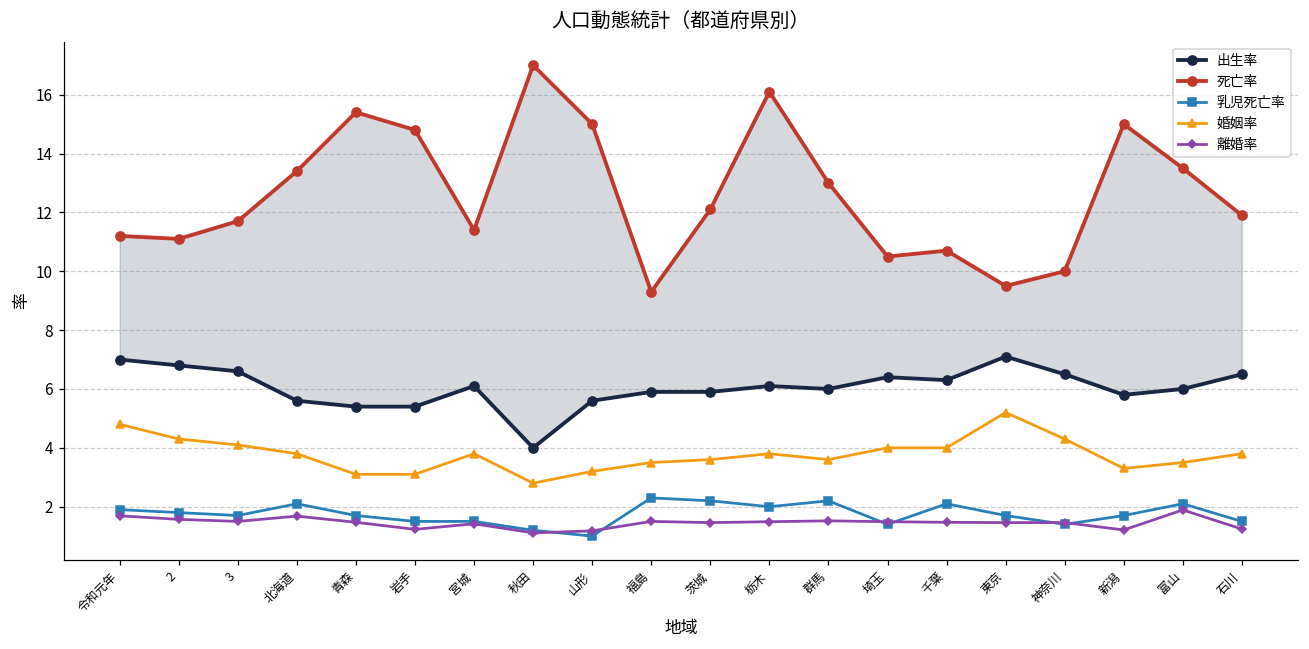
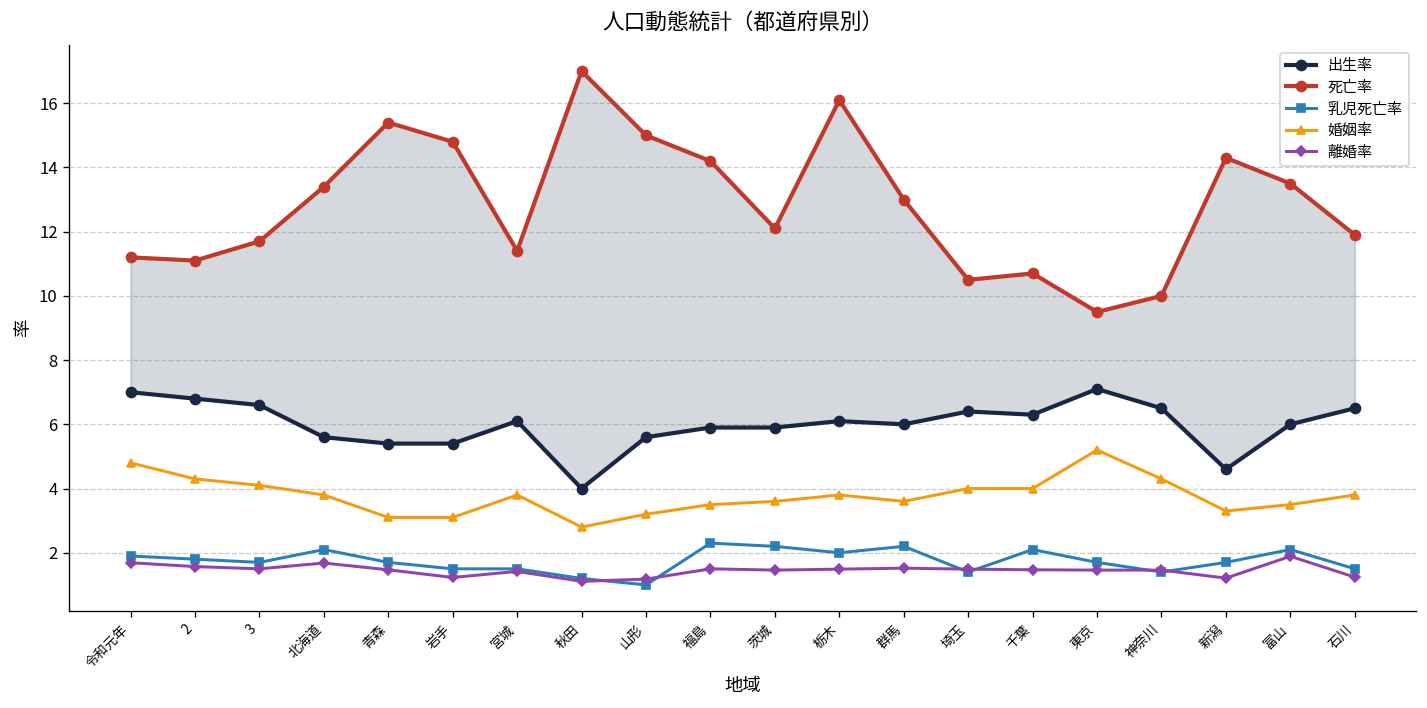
死亡率, 福島: 9.3 -> 14.2
出生率, 新潟: 5.8 -> 4.6
死亡率, 新潟: 15.0 -> 14.3
